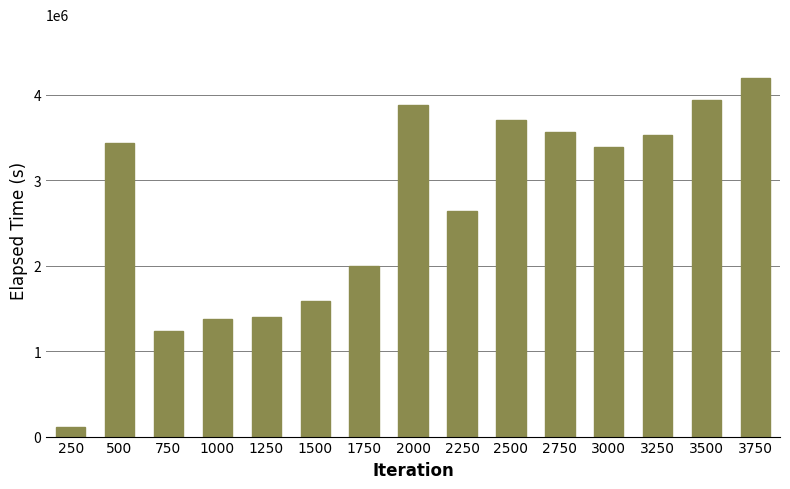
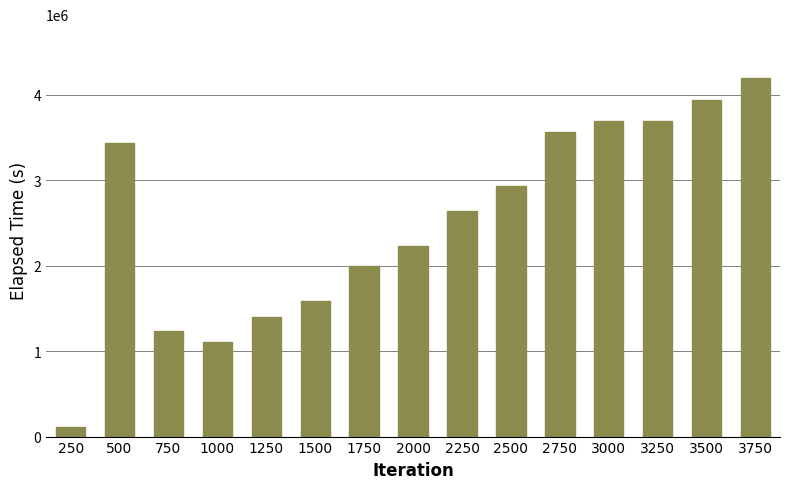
1000: 1400000 -> 1100000
2000: 3900000 -> 2200000
2500: 3700000 -> 2900000
3000: 3400000 -> 3700000
3250: 3500000 -> 3700000
